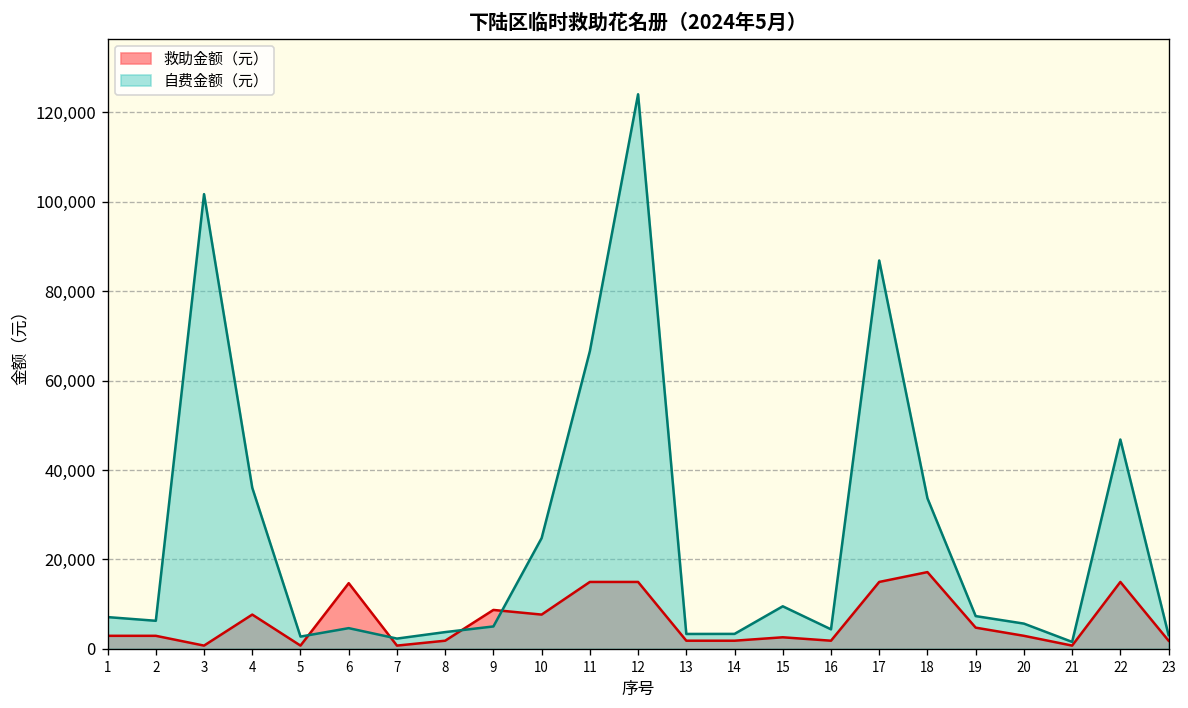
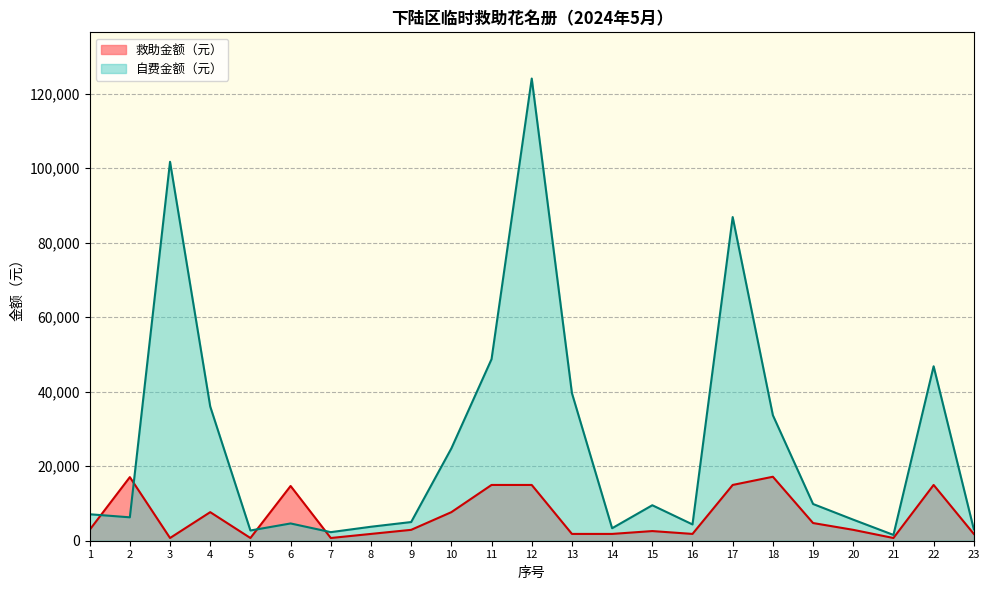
救助金额（元）, 2: 3,000 -> 17,000
救助金额（元）, 9: 9,000 -> 3,000
自费金额（元）, 11: 67,000 -> 49,000
自费金额（元）, 13: 3,000 -> 40,000
自费金额（元）, 19: 7,000 -> 10,000
